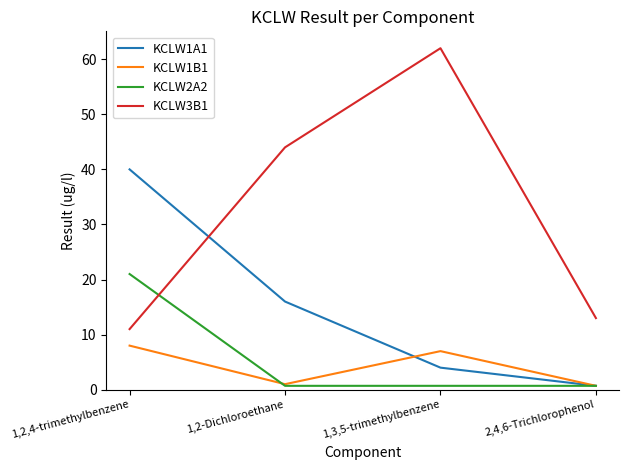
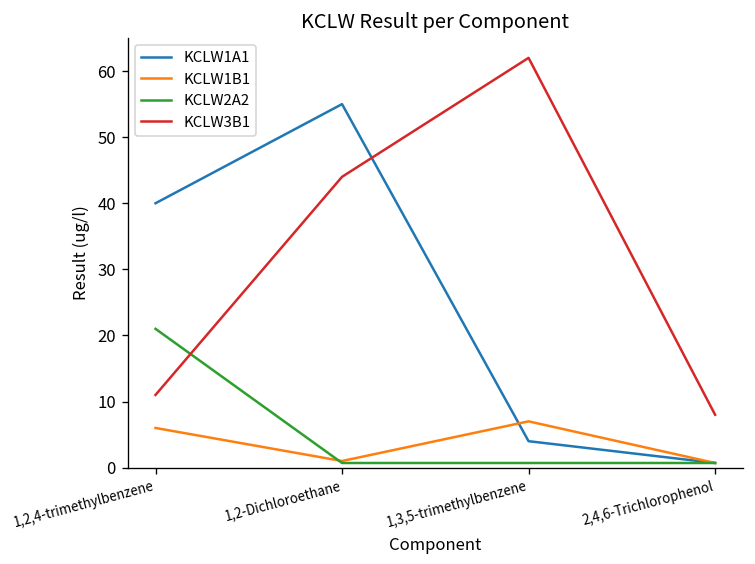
KCLW1B1, 1,2,4-trimethylbenzene: 8 -> 6
KCLW1A1, 1,2-Dichloroethane: 16 -> 55
KCLW3B1, 2,4,6-Trichlorophenol: 13 -> 8
